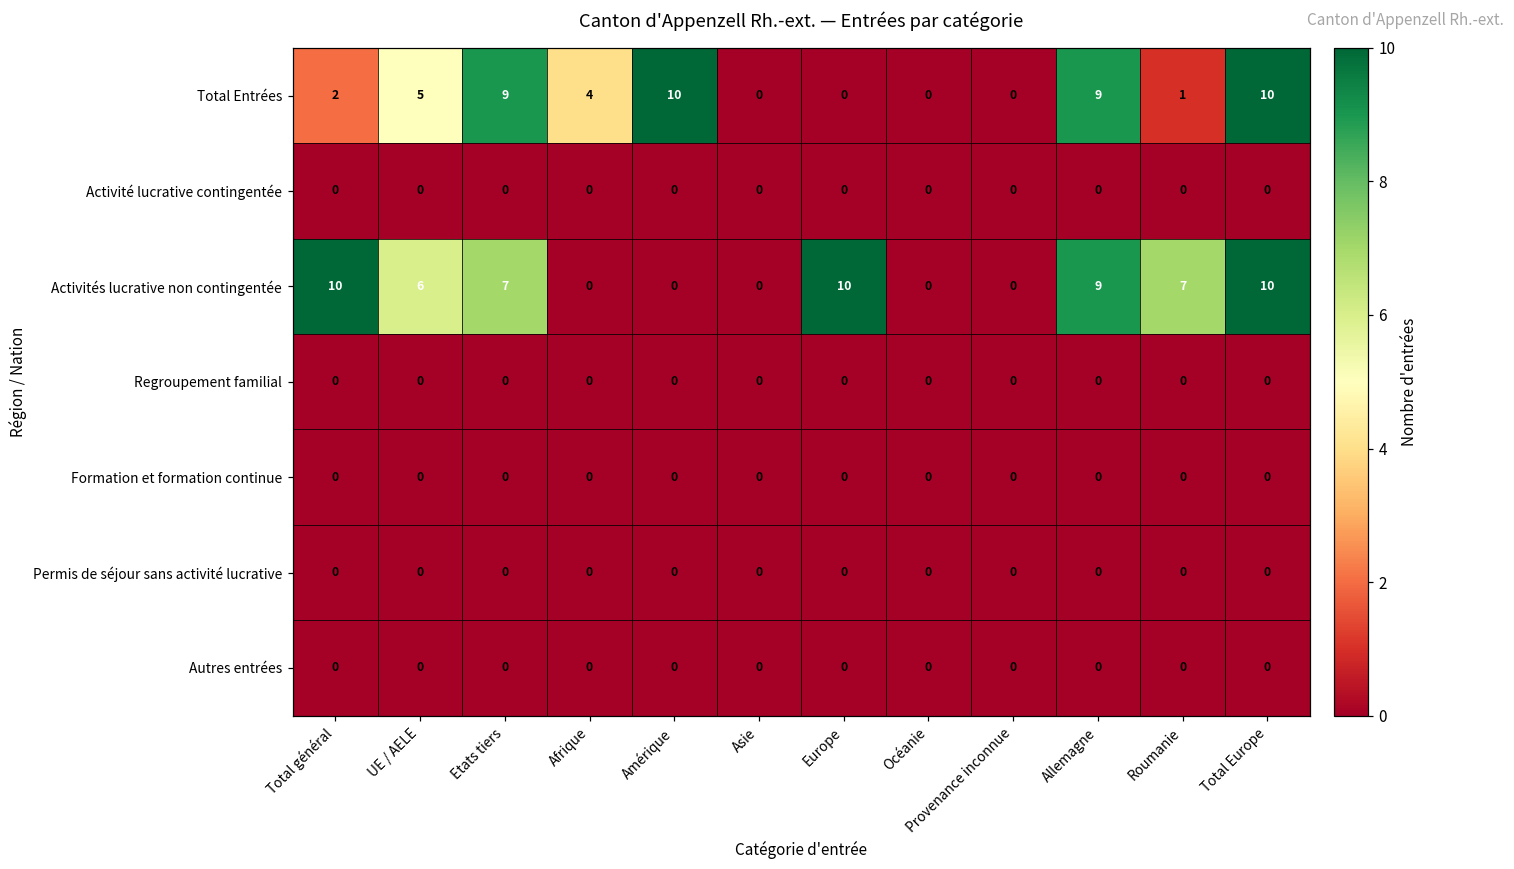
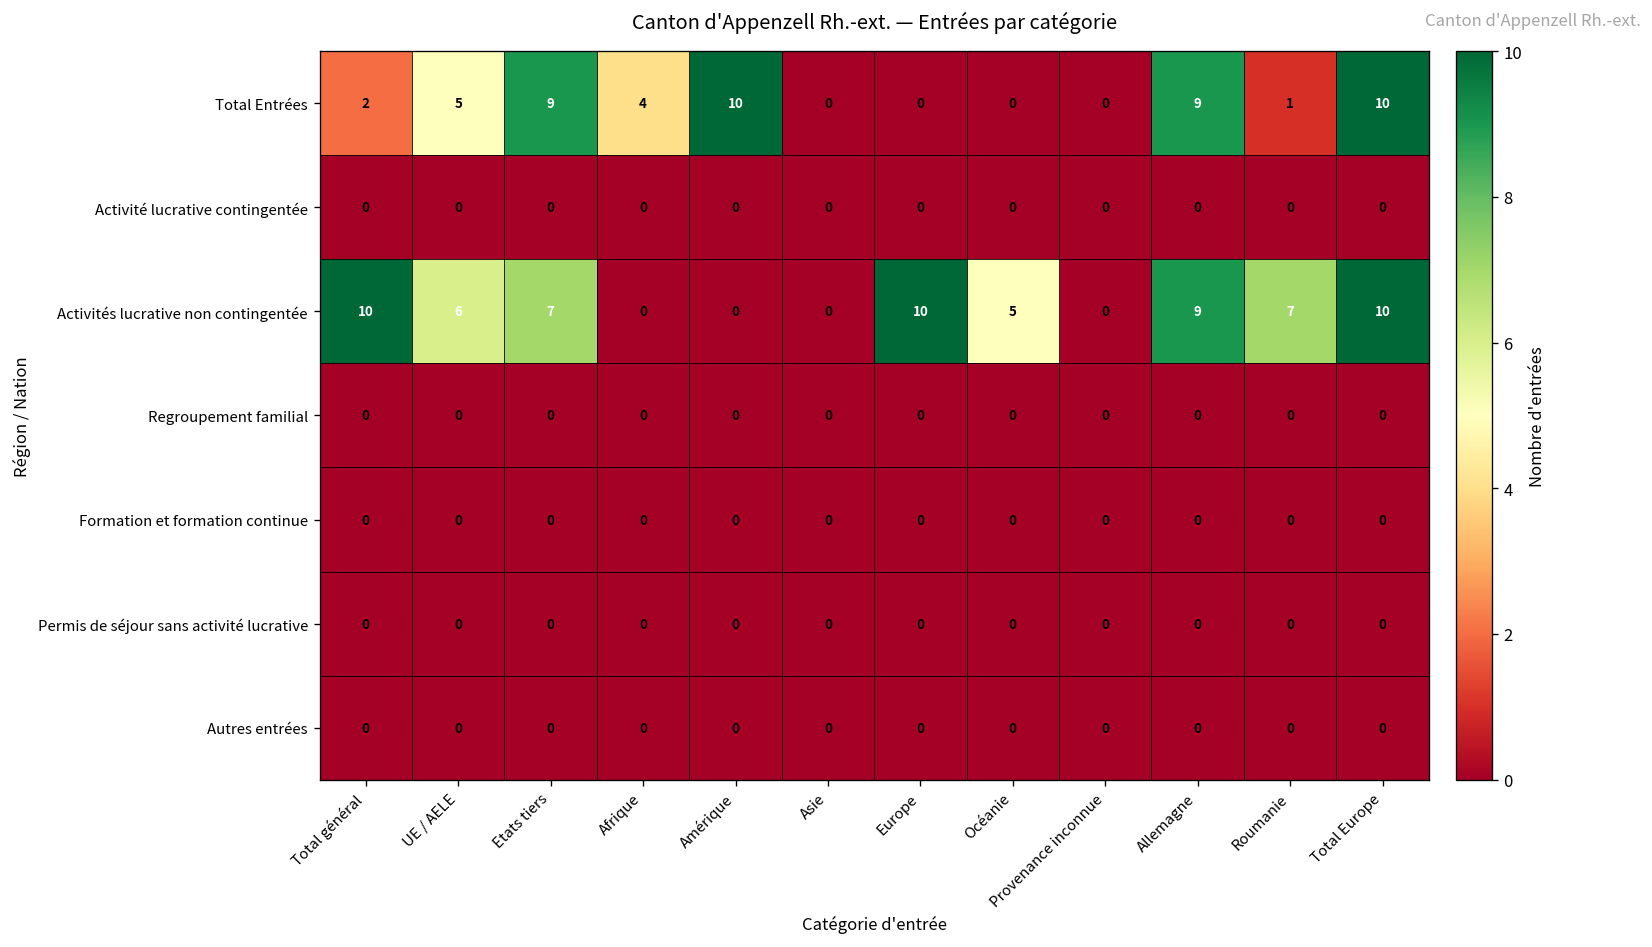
Activités lucrative non contingentée, Océanie: 0 -> 5
